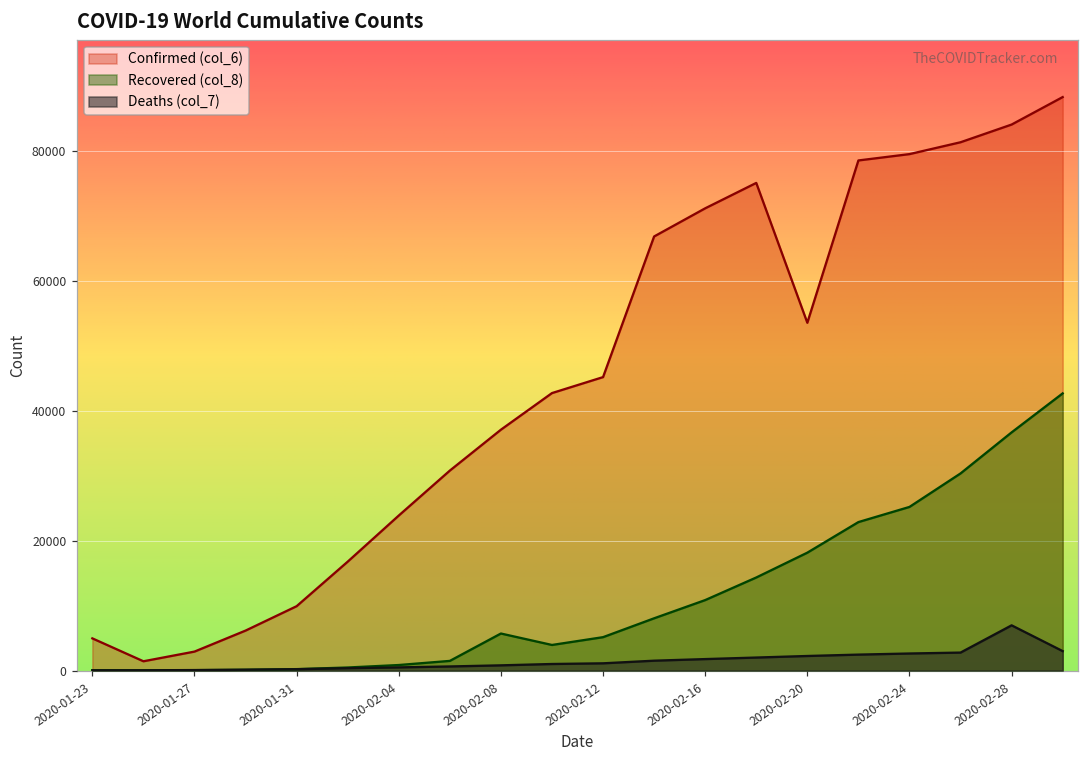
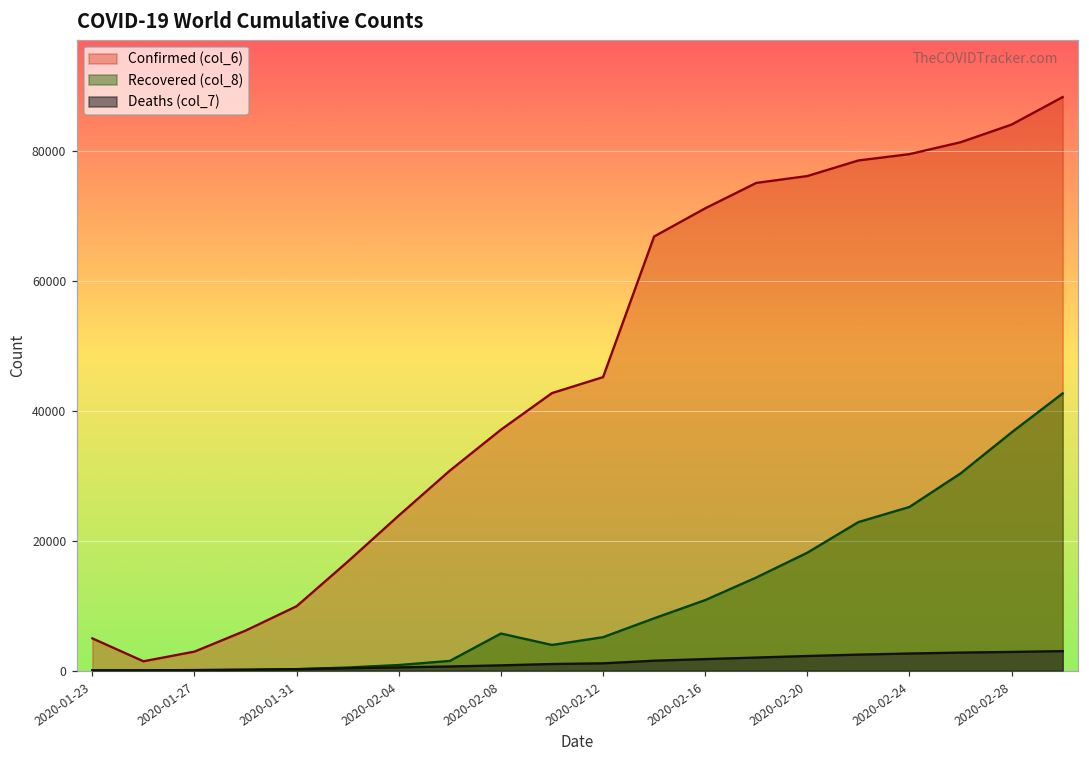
Confirmed (col_6), 2020-02-20: 54000 -> 76000
Deaths (col_7), 2020-02-28: 7000 -> 3000
